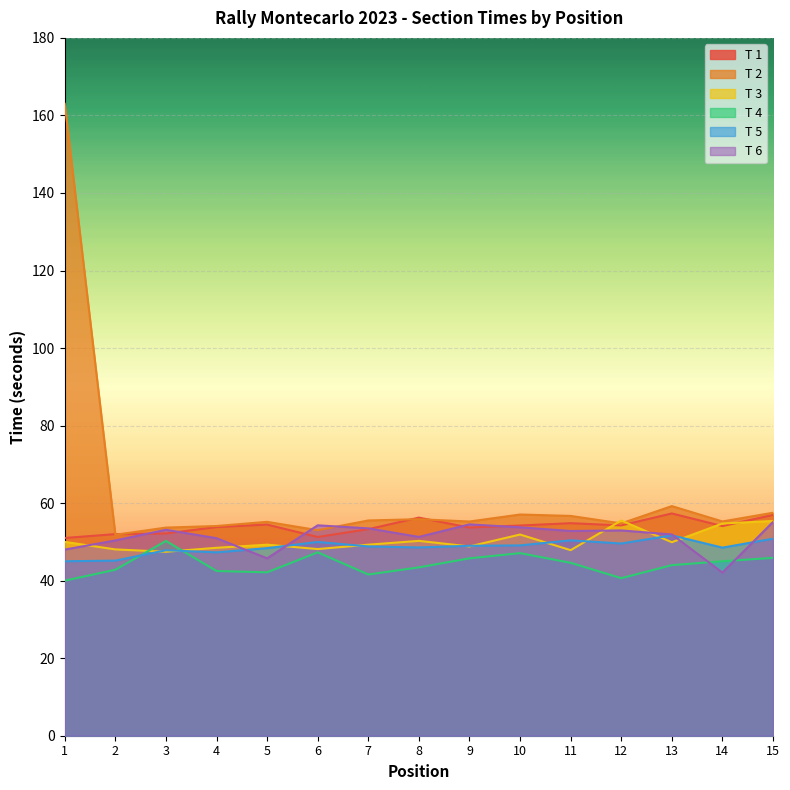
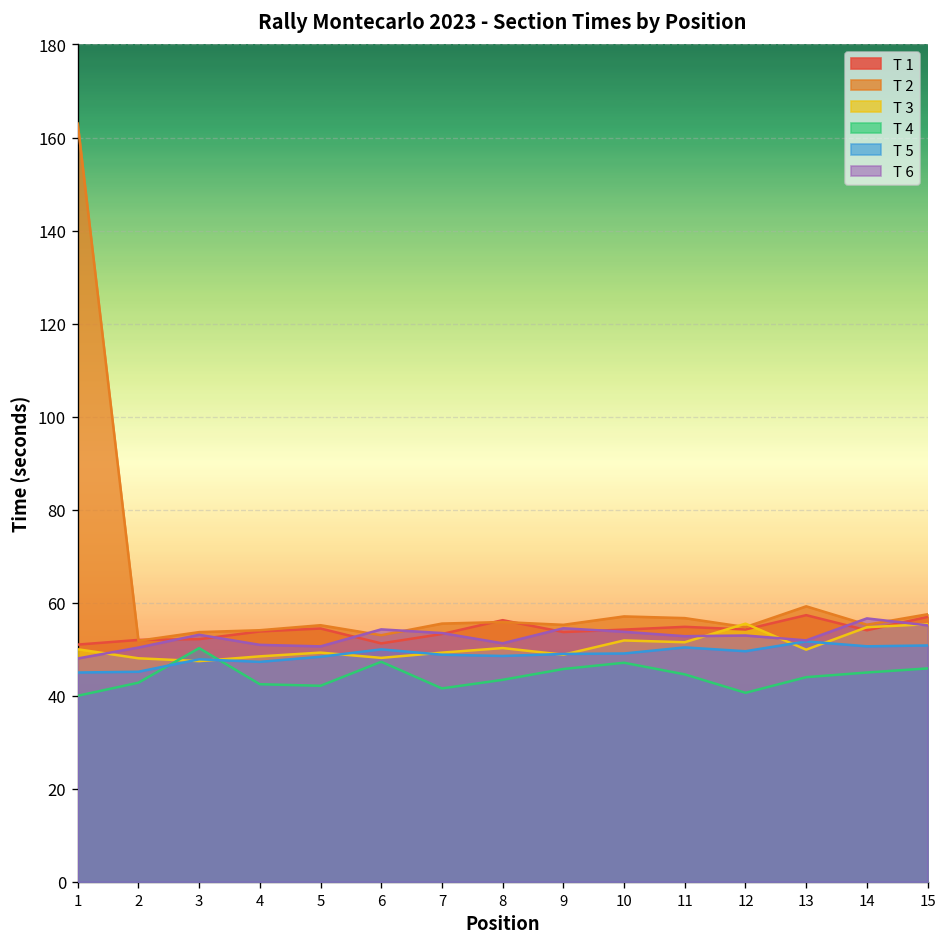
T 6, 5: 46 -> 51
T 3, 11: 48 -> 52
T 5, 14: 49 -> 51
T 6, 14: 42 -> 57
